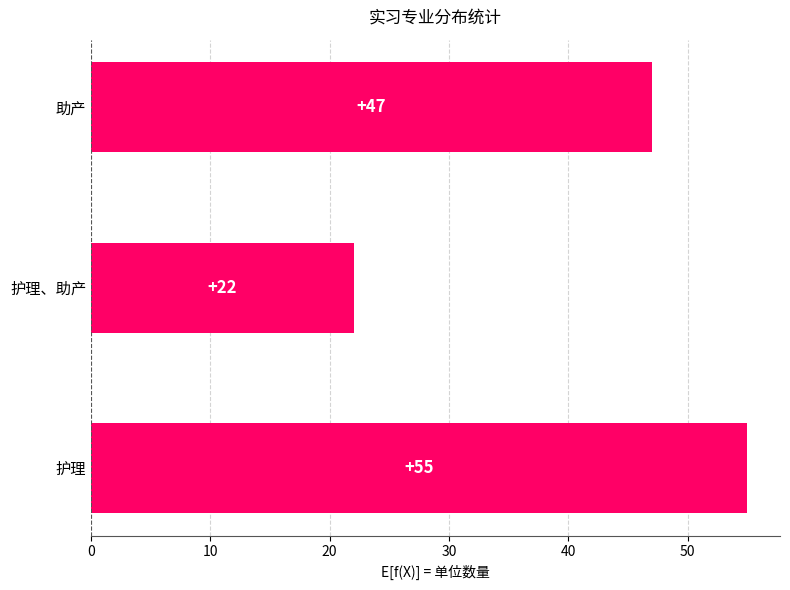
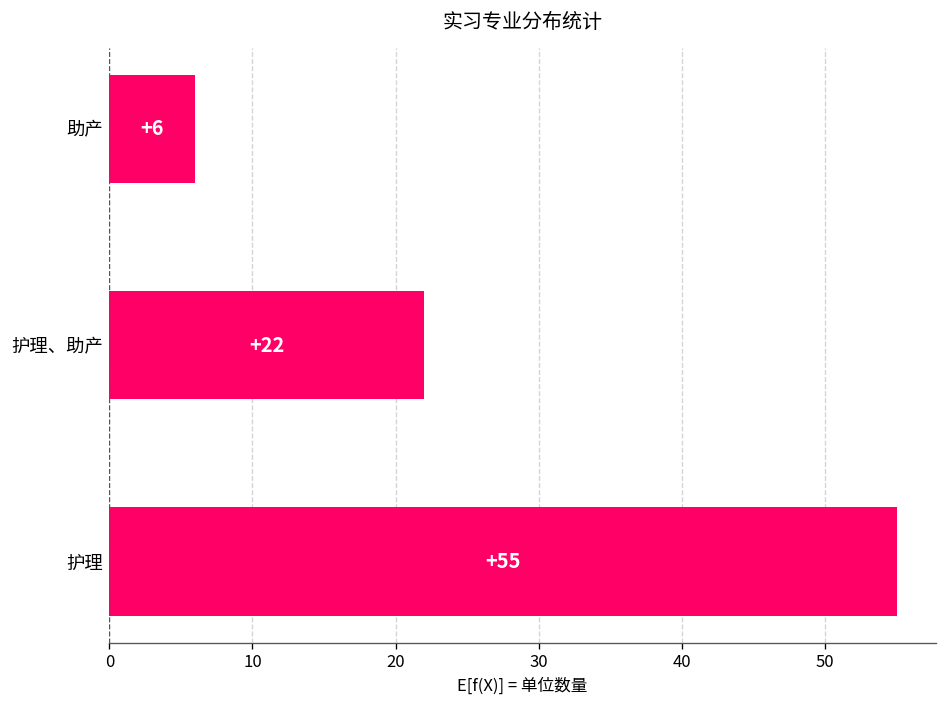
助产: +47 -> +6
